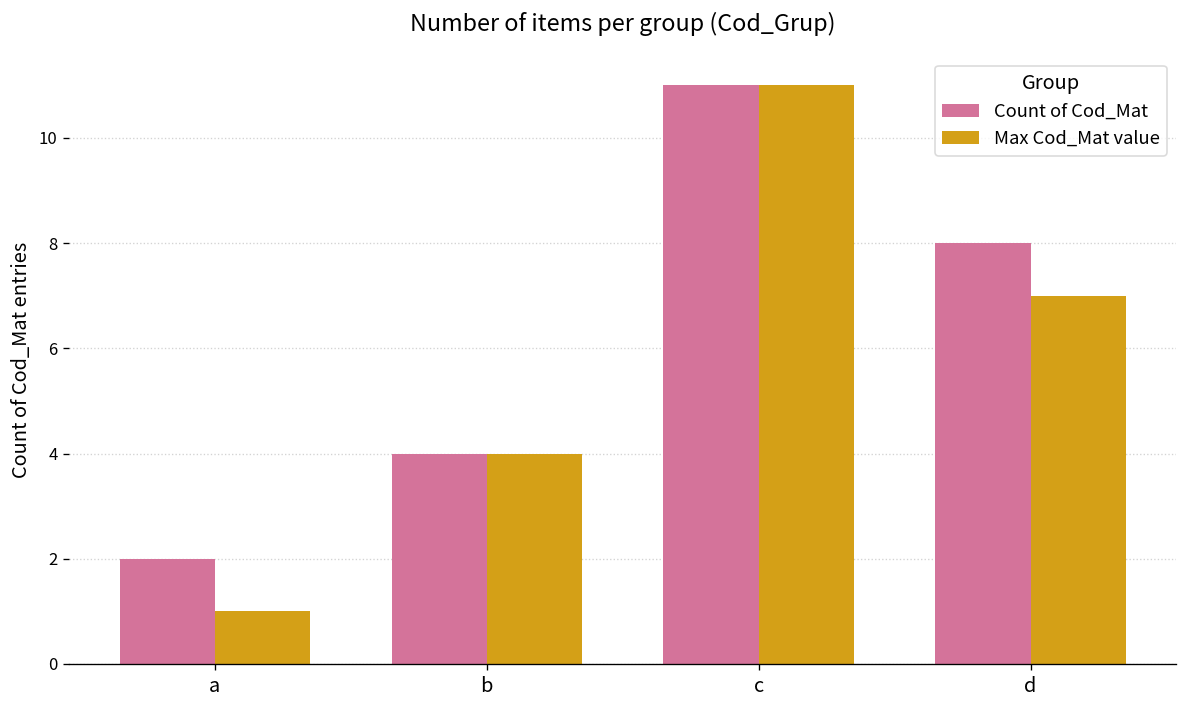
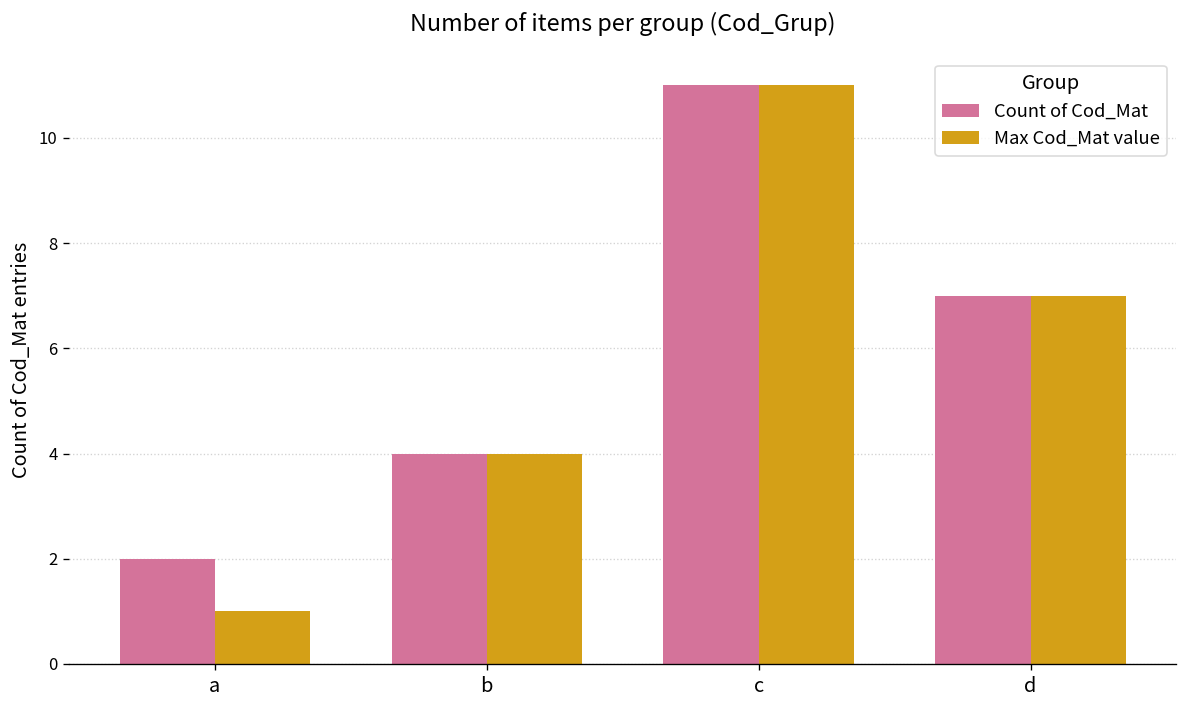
Count of Cod_Mat, d: 8 -> 7
